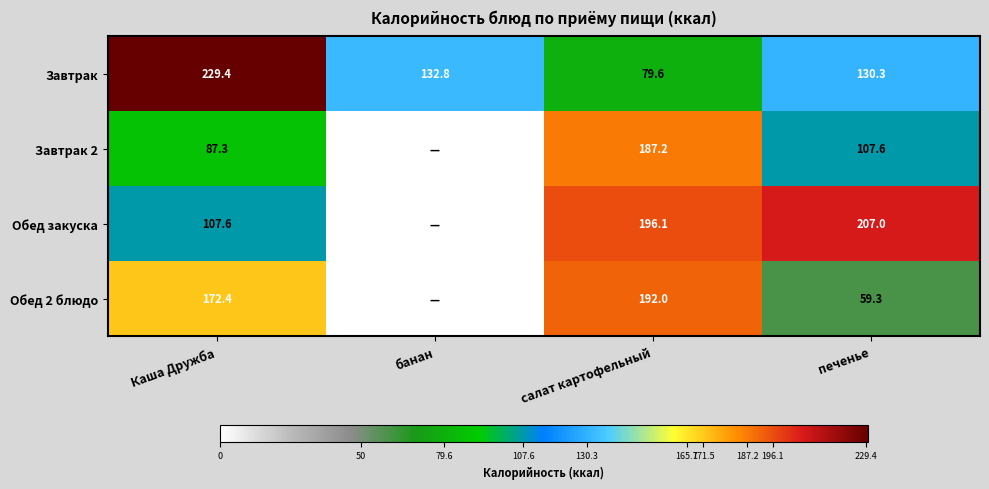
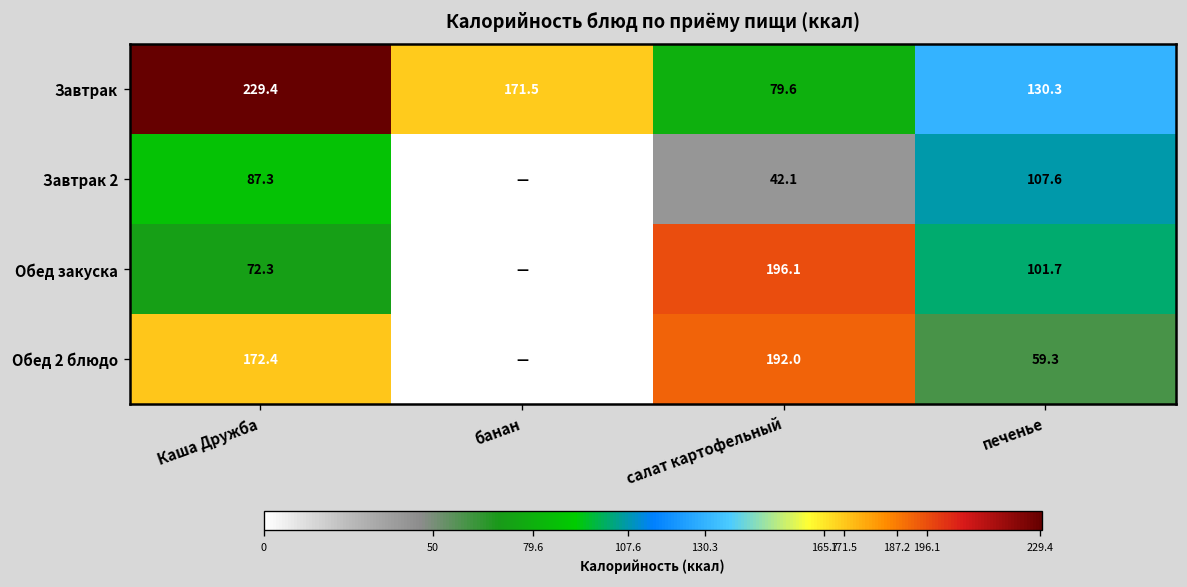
Завтрак, банан: 132.8 -> 171.5
Завтрак 2, салат картофельный: 187.2 -> 42.1
Обед закуска, Каша Дружба: 107.6 -> 72.3
Обед закуска, печенье: 207.0 -> 101.7
